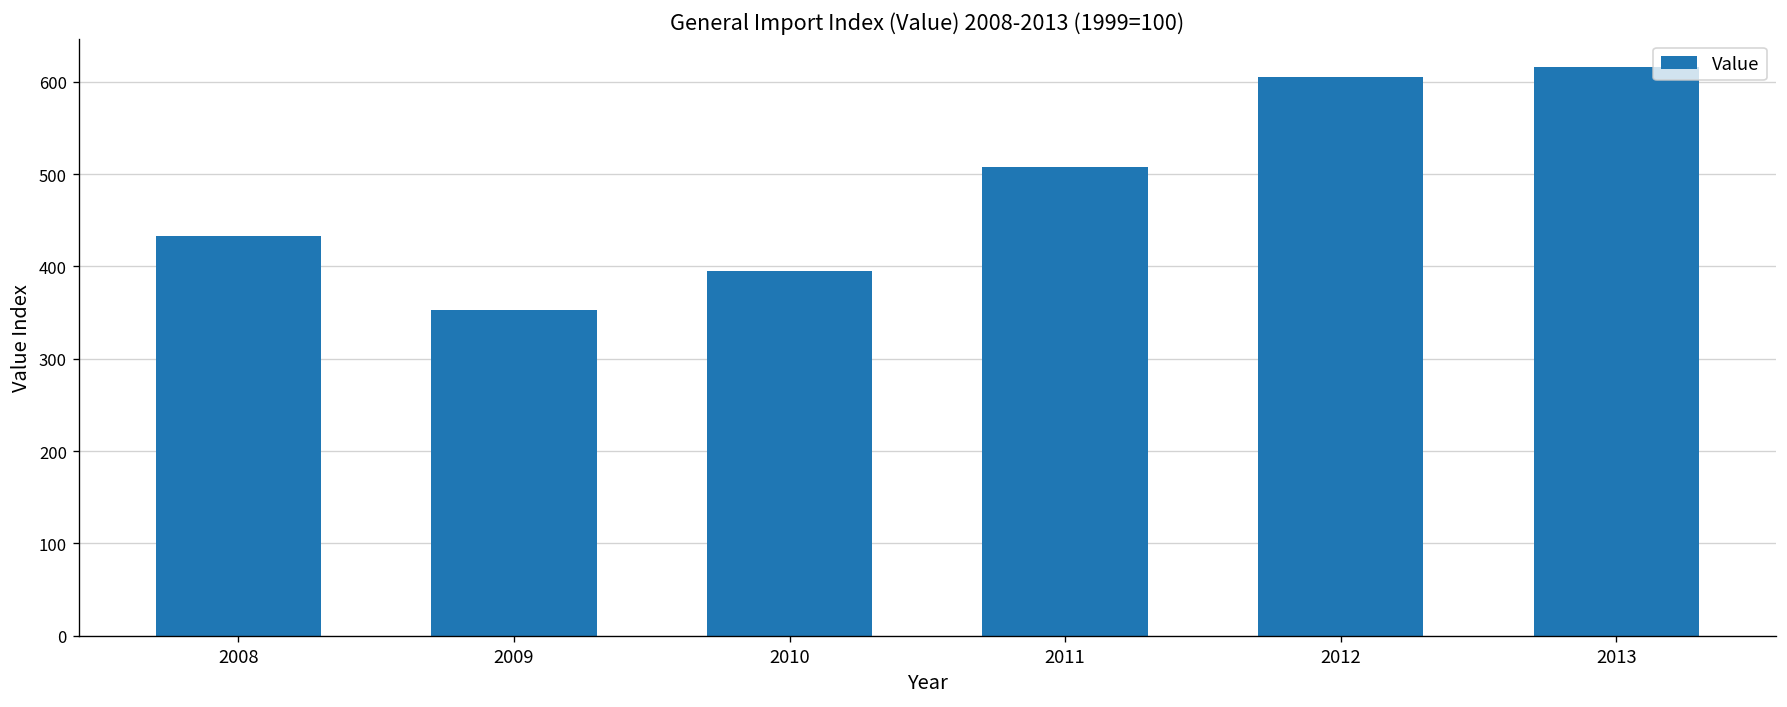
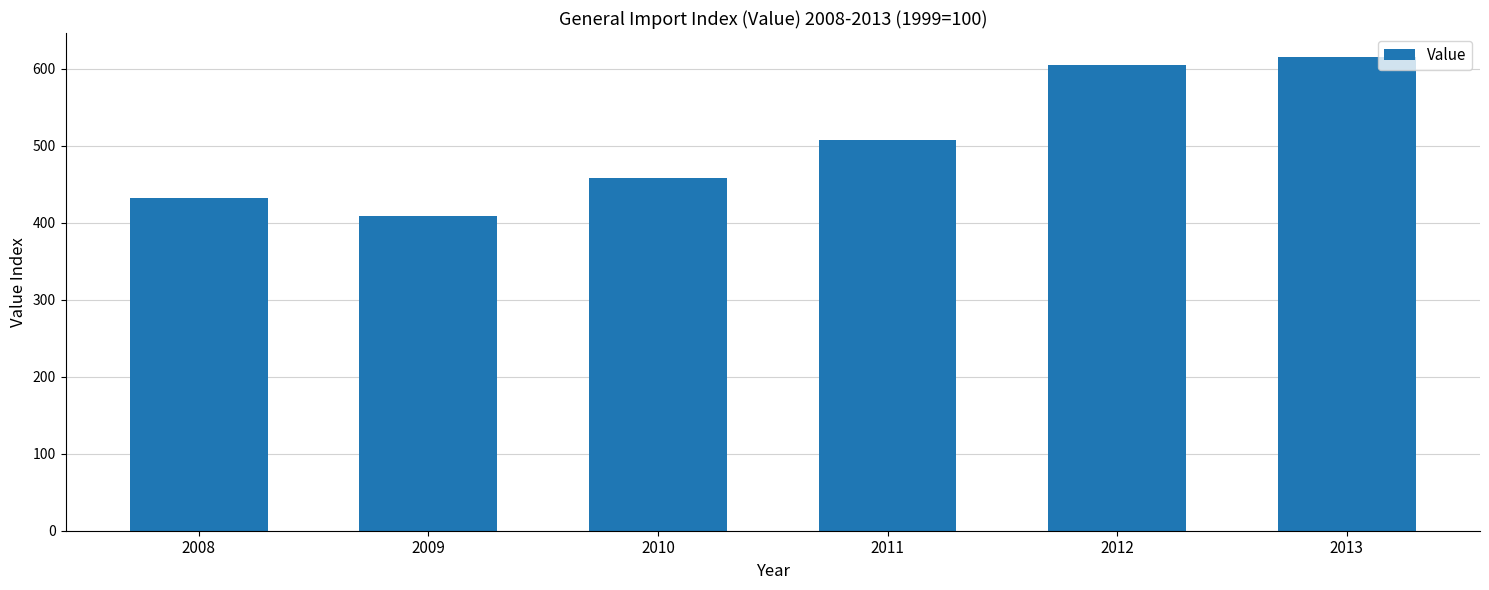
2009: 350 -> 410
2010: 400 -> 460
